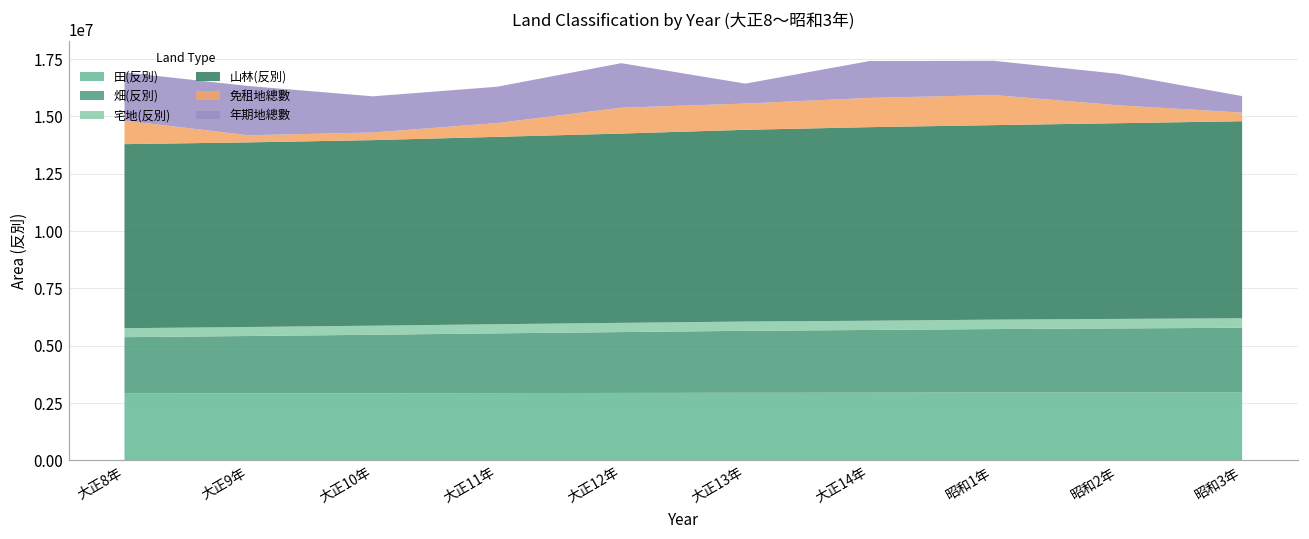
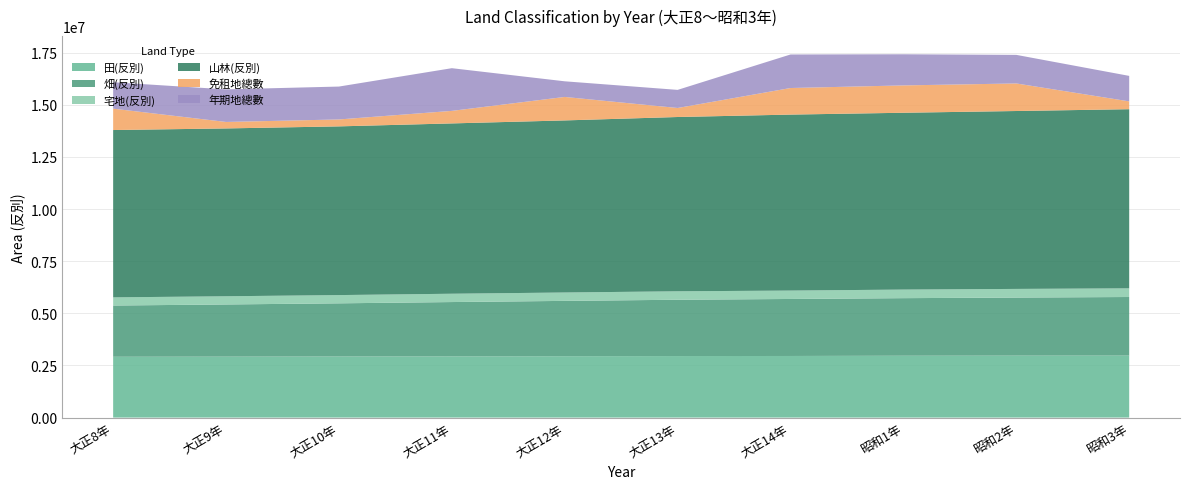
年期地總數, 大正8年: 2100000 -> 1300000
年期地總數, 大正9年: 2100000 -> 1600000
年期地總數, 大正11年: 1600000 -> 2000000
年期地總數, 大正12年: 1900000 -> 700000
免租地總數, 大正13年: 1100000 -> 400000
免租地總數, 昭和2年: 800000 -> 1300000
年期地總數, 昭和3年: 700000 -> 1200000
